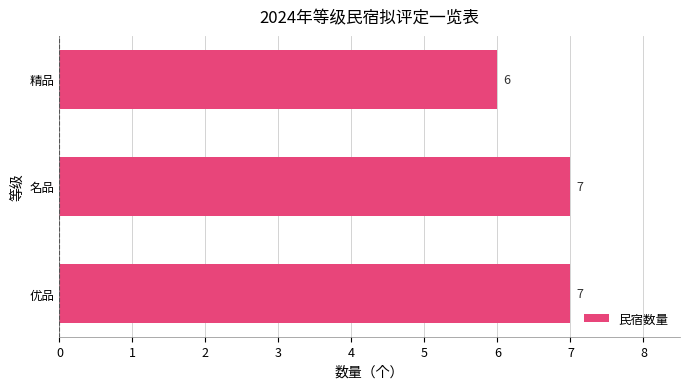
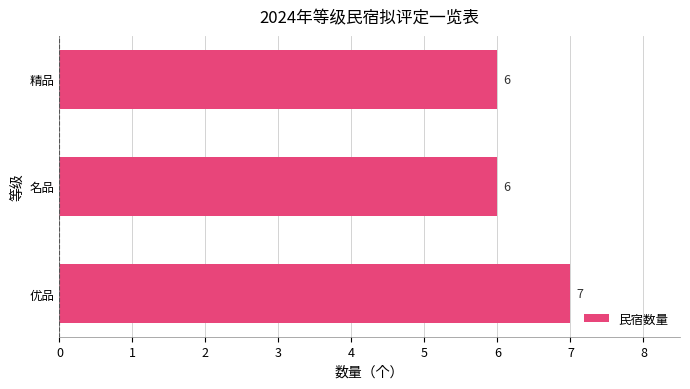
名品: 7 -> 6
